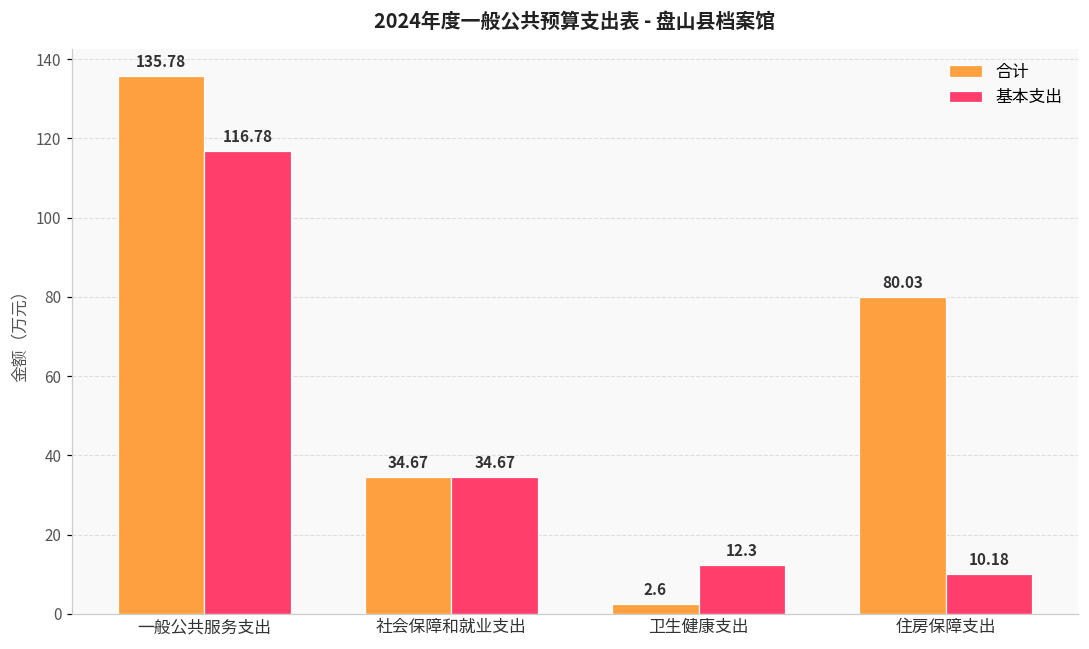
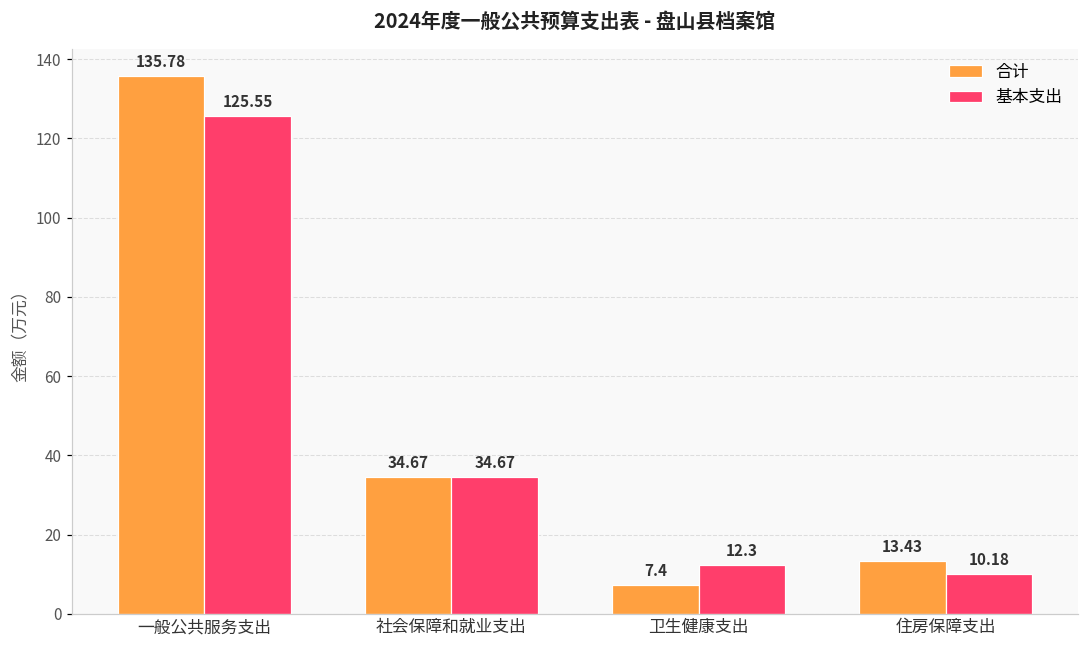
基本支出, 一般公共服务支出: 116.78 -> 125.55
合计, 卫生健康支出: 2.6 -> 7.4
合计, 住房保障支出: 80.03 -> 13.43
